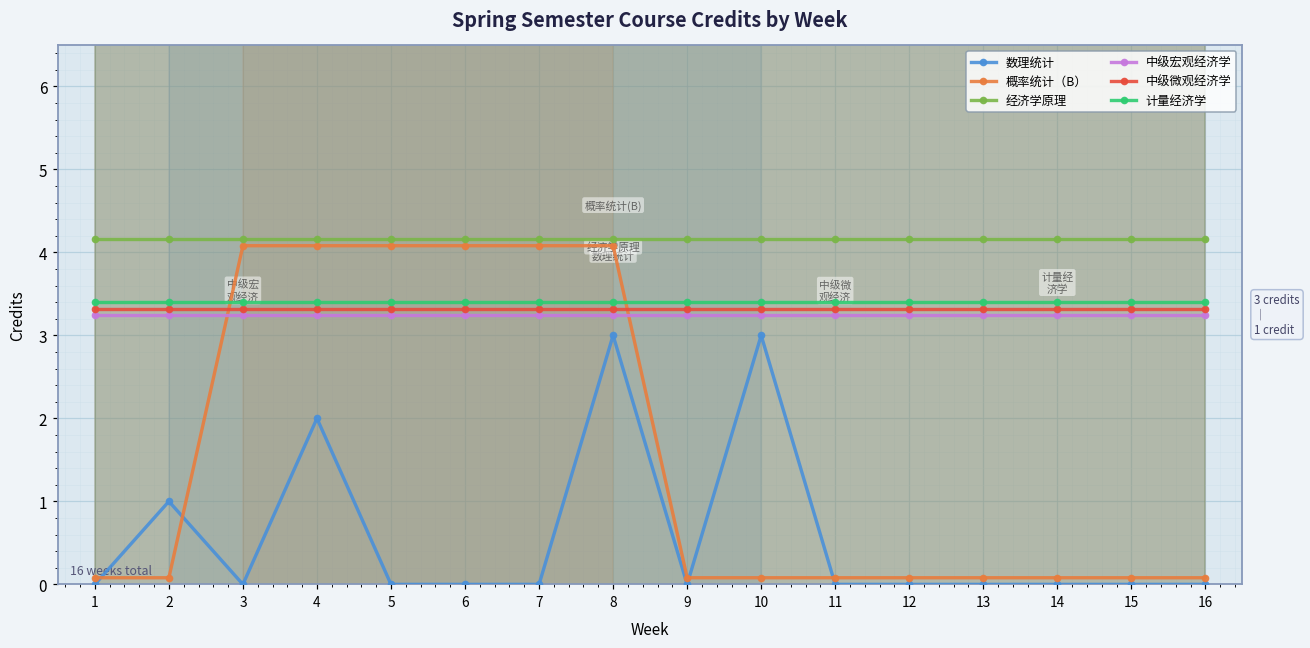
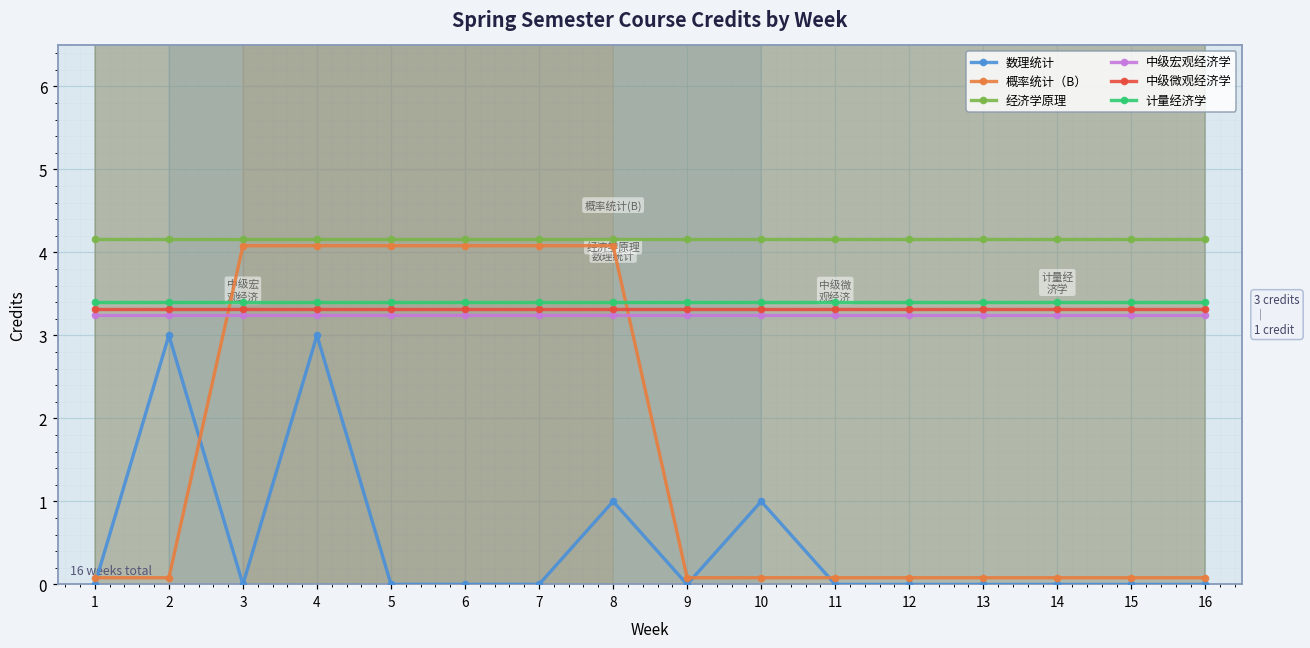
数理统计, 2: 1 -> 3
数理统计, 4: 2 -> 3
数理统计, 8: 3 -> 1
数理统计, 10: 3 -> 1
